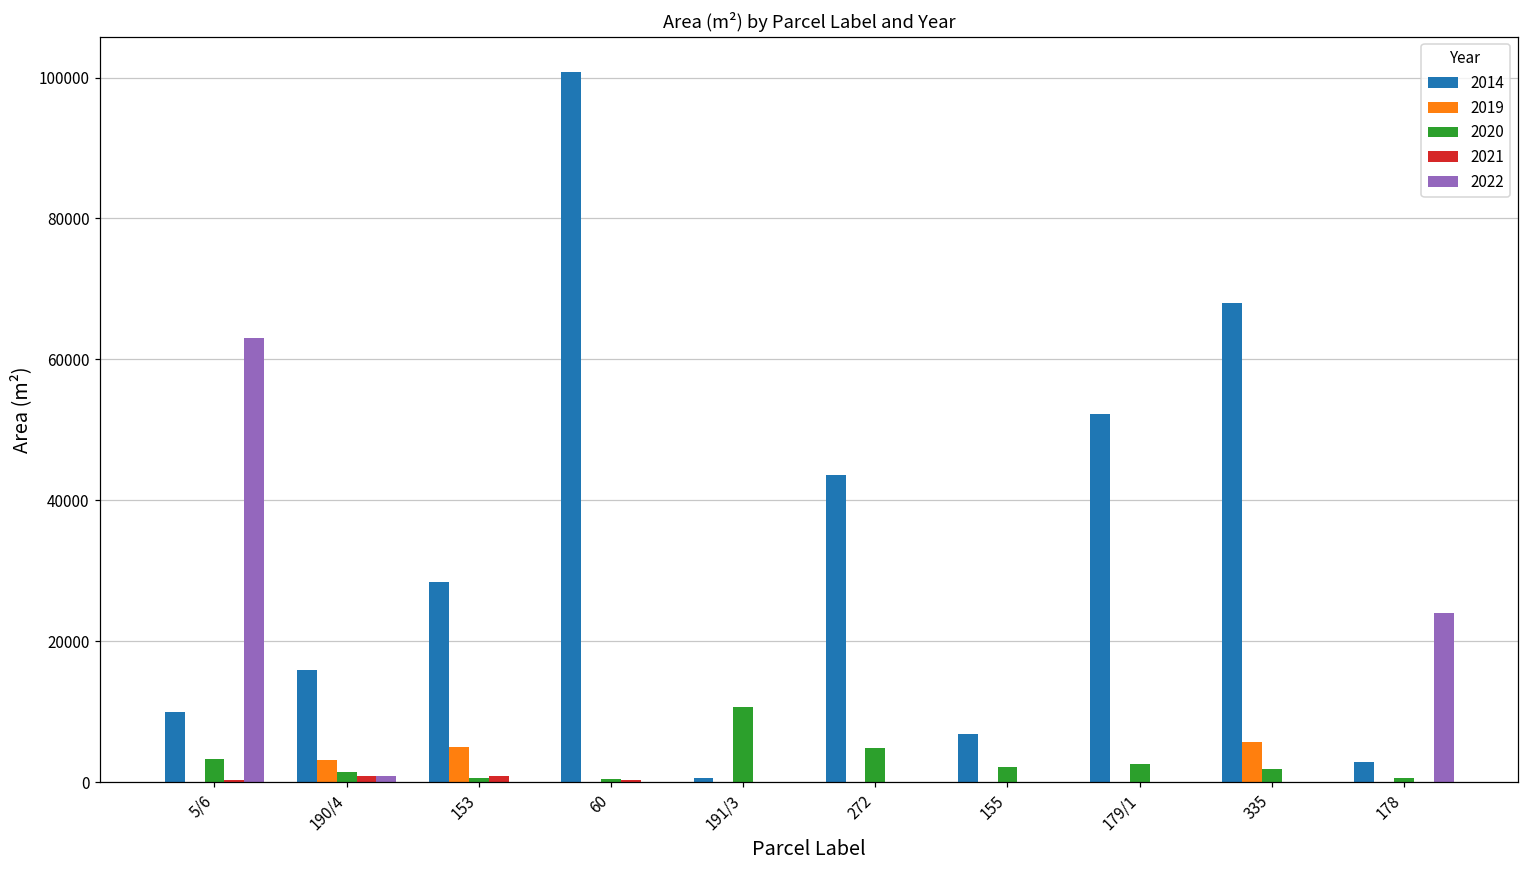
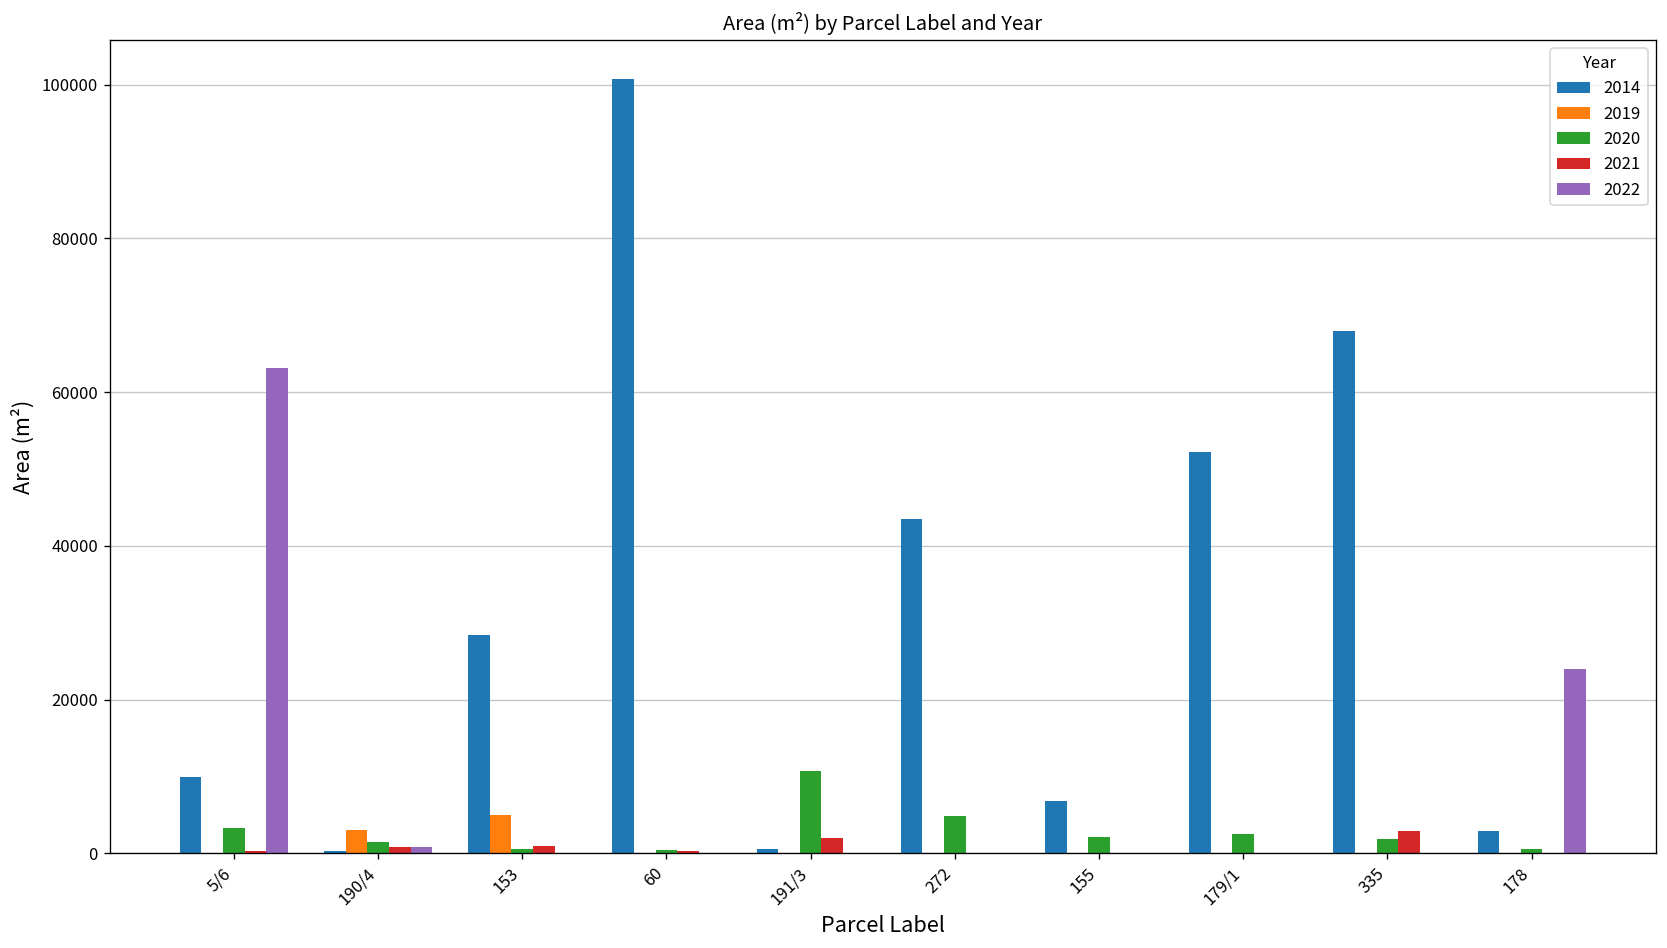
2014, 190/4: 16000 -> 0
2021, 191/3: 0 -> 2000
2019, 335: 6000 -> 0
2021, 335: 0 -> 3000
